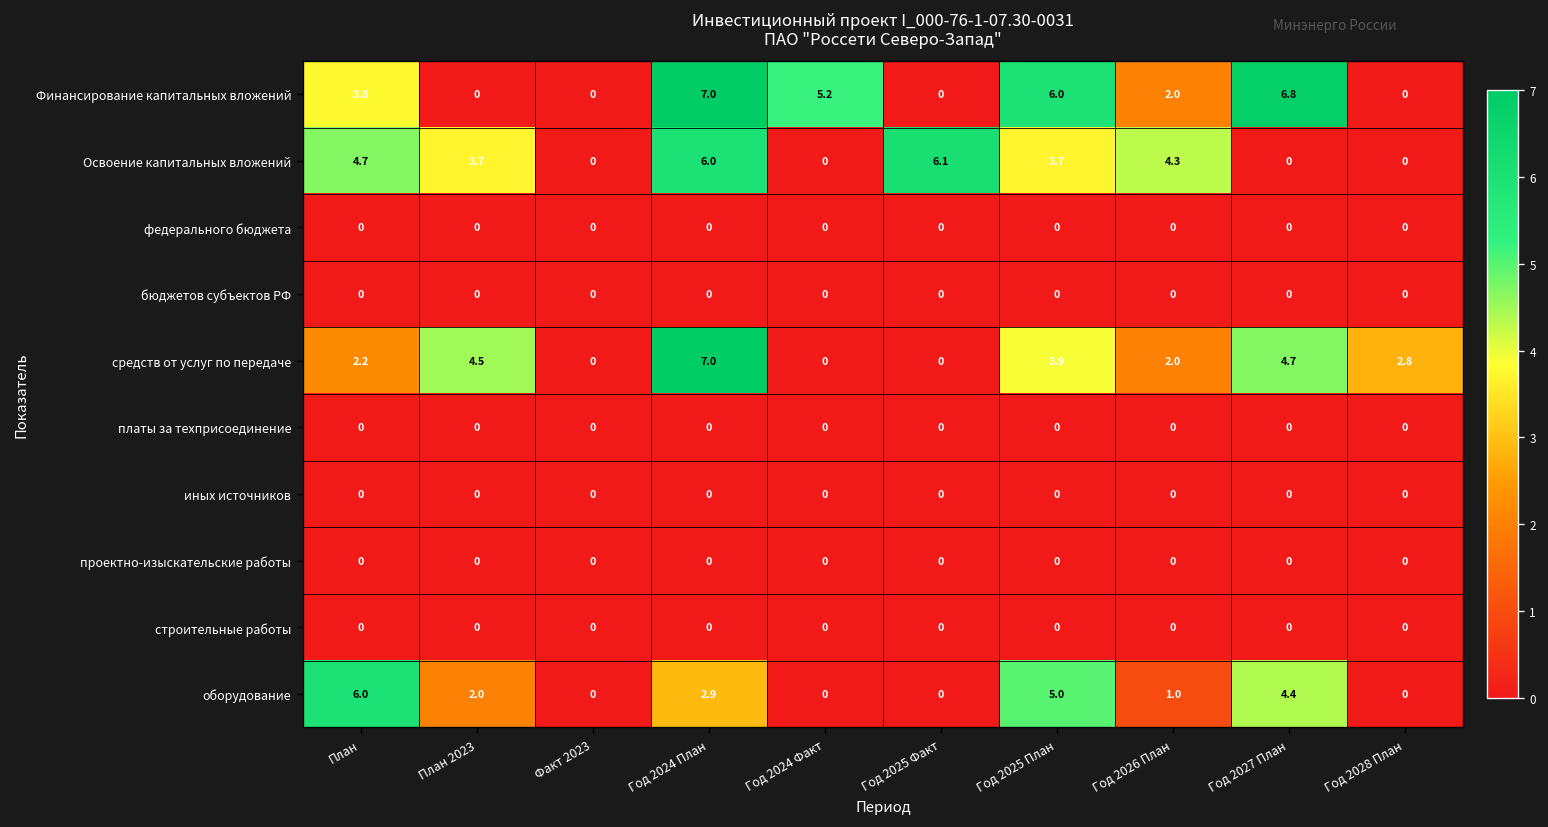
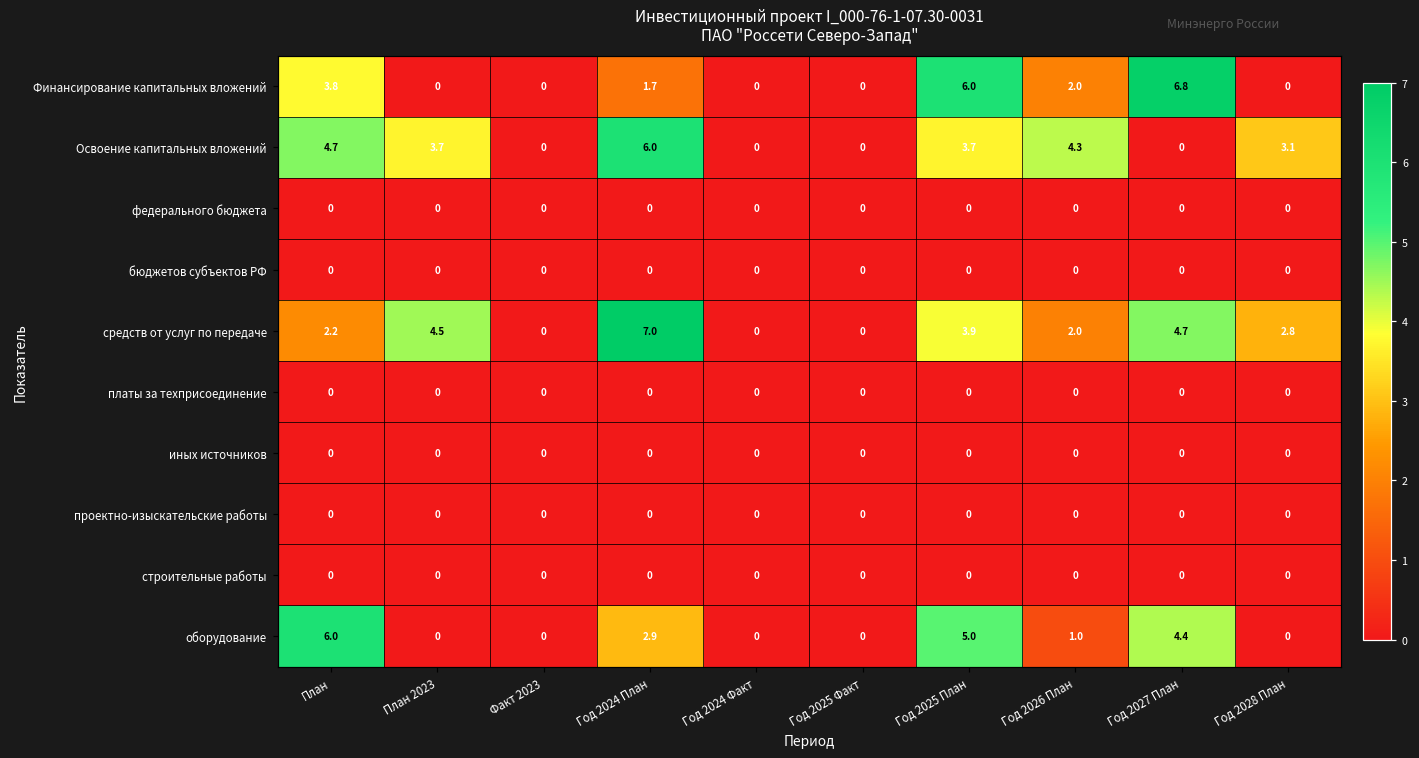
Финансирование капитальных вложений, Год 2024 План: 7.0 -> 1.7
Финансирование капитальных вложений, Год 2024 Факт: 5.2 -> 0
Освоение капитальных вложений, Год 2025 Факт: 6.1 -> 0
Освоение капитальных вложений, Год 2028 План: 0 -> 3.1
оборудование, План 2023: 2.0 -> 0
